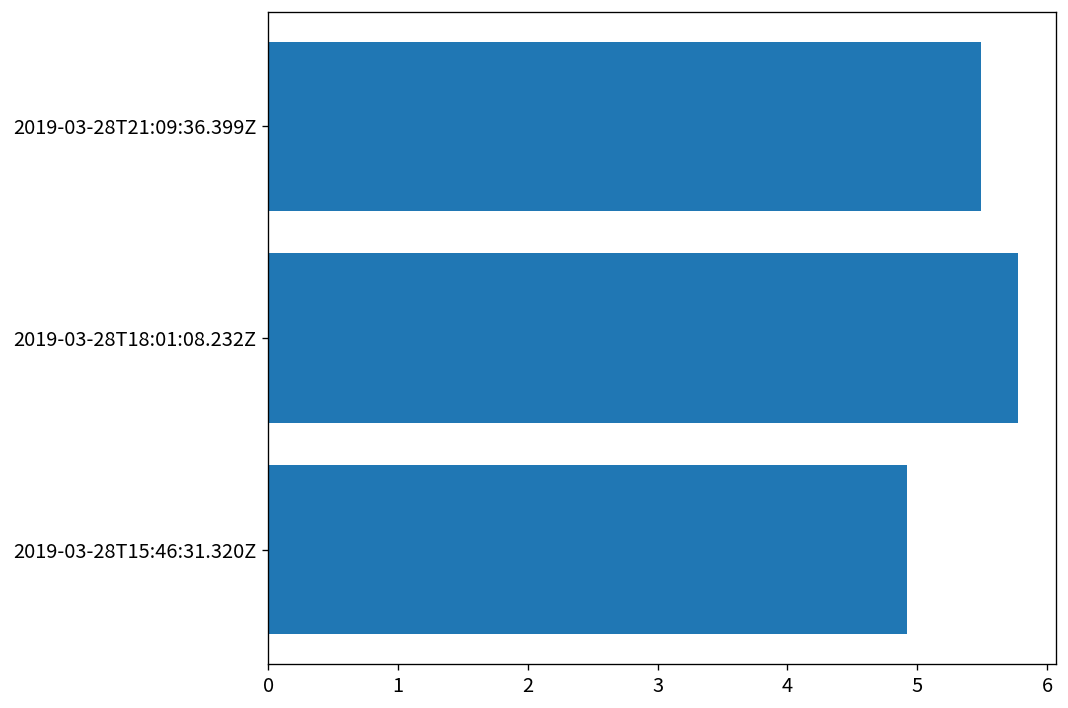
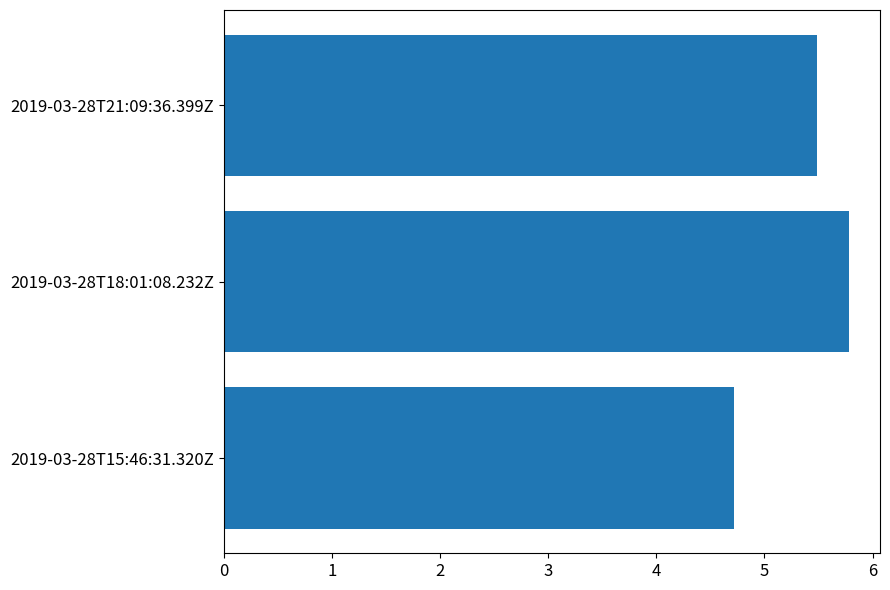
2019-03-28T15:46:31.320Z: 4.92 -> 4.72
